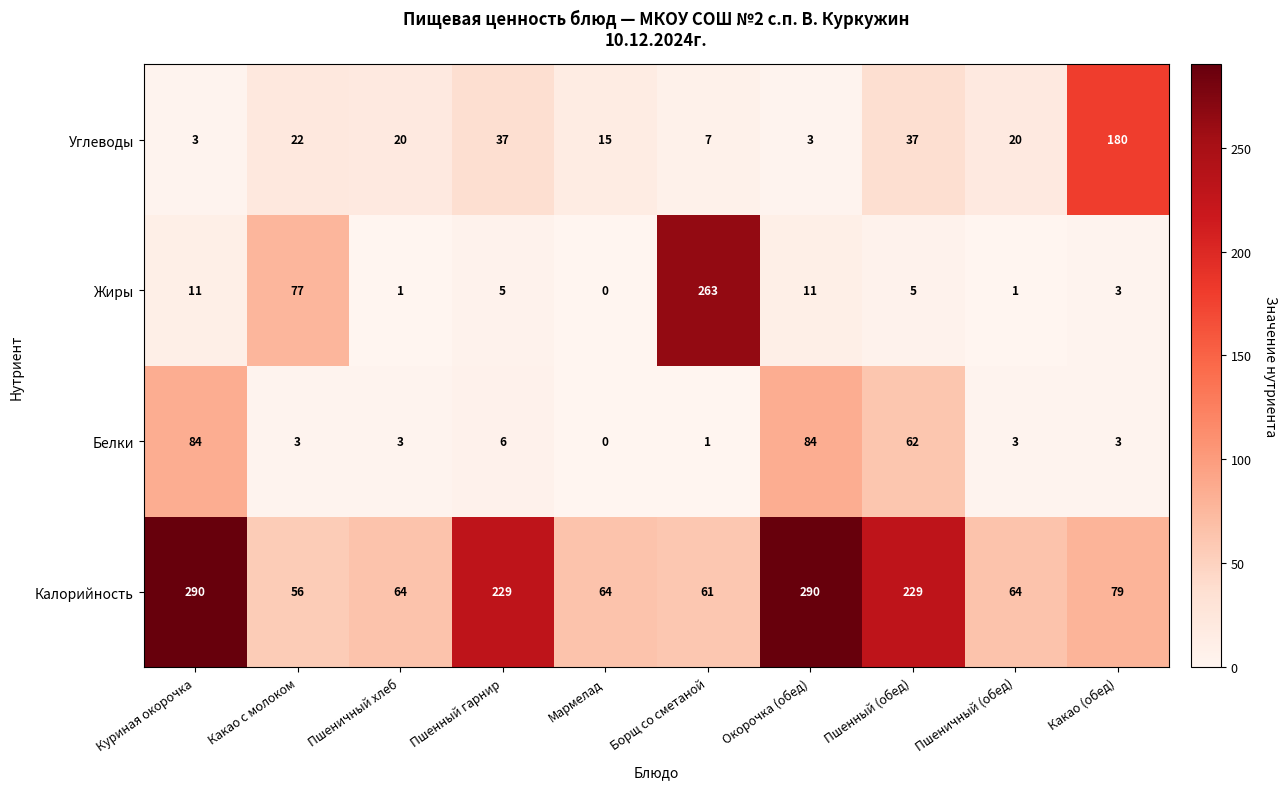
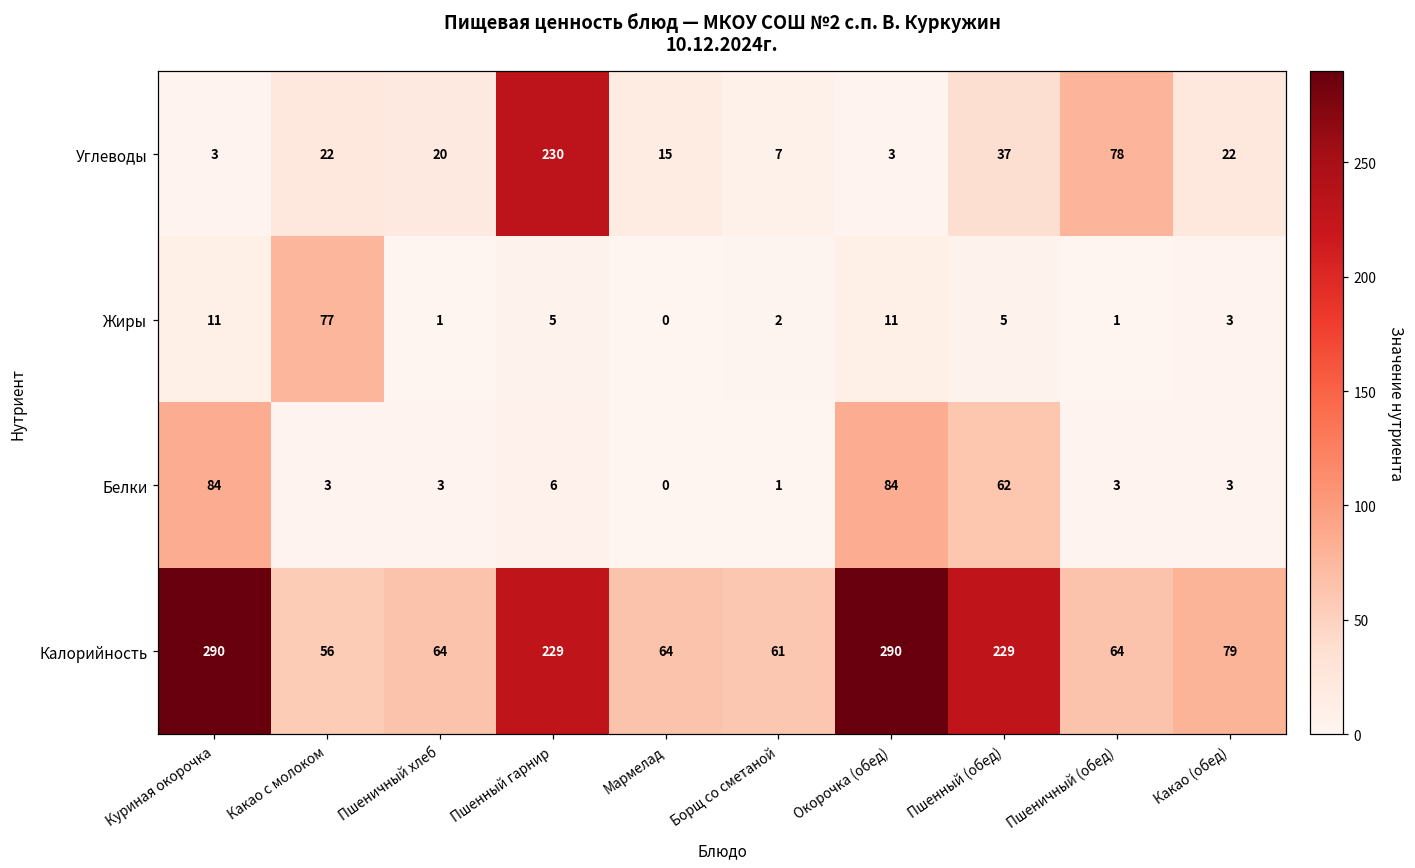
Углеводы, Пшенный гарнир: 37 -> 230
Углеводы, Пшеничный (обед): 20 -> 78
Углеводы, Какао (обед): 180 -> 22
Жиры, Борщ со сметаной: 263 -> 2
